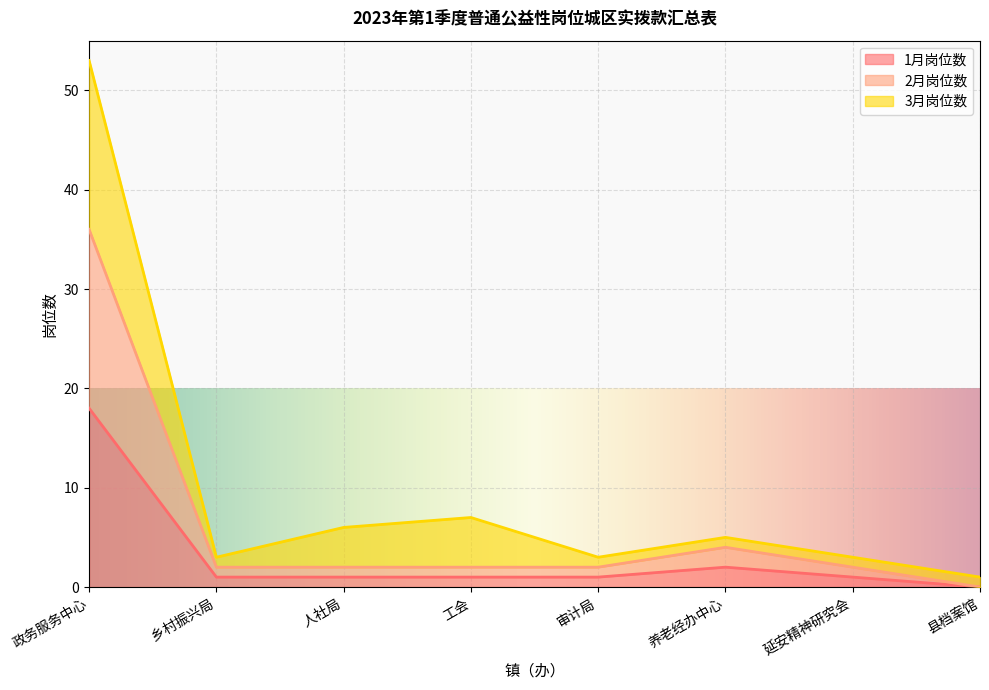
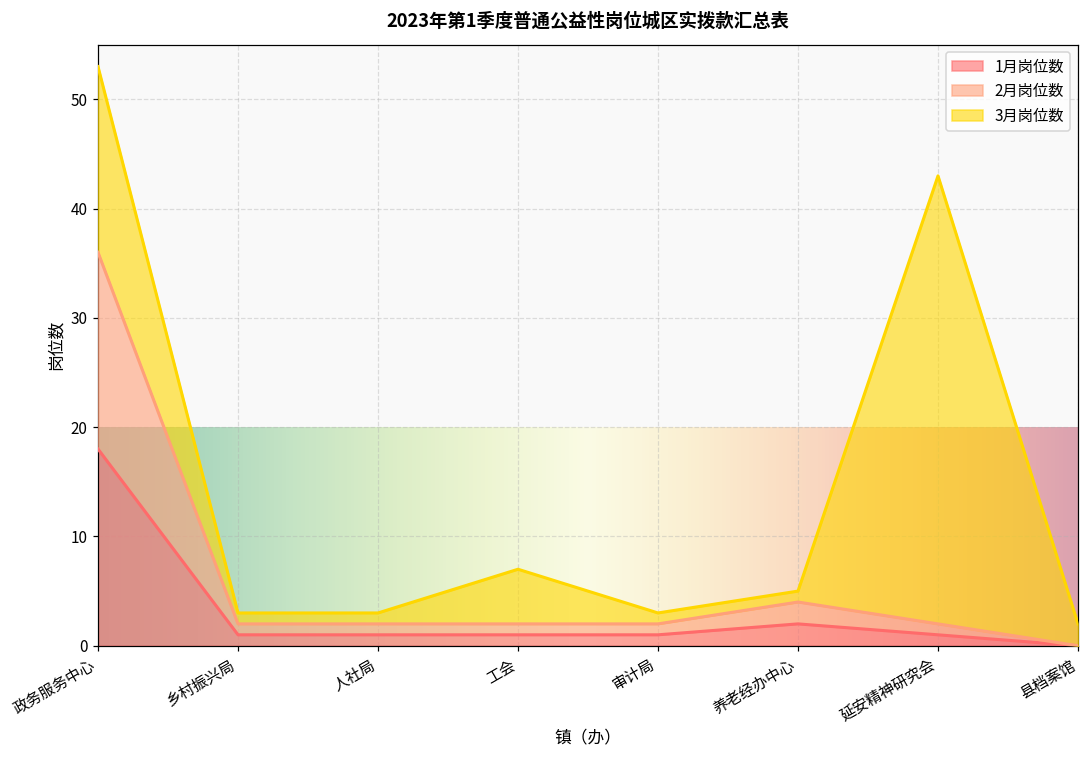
3月岗位数, 人社局: 4 -> 1
3月岗位数, 延安精神研究会: 1 -> 41
3月岗位数, 县档案馆: 1 -> 2
